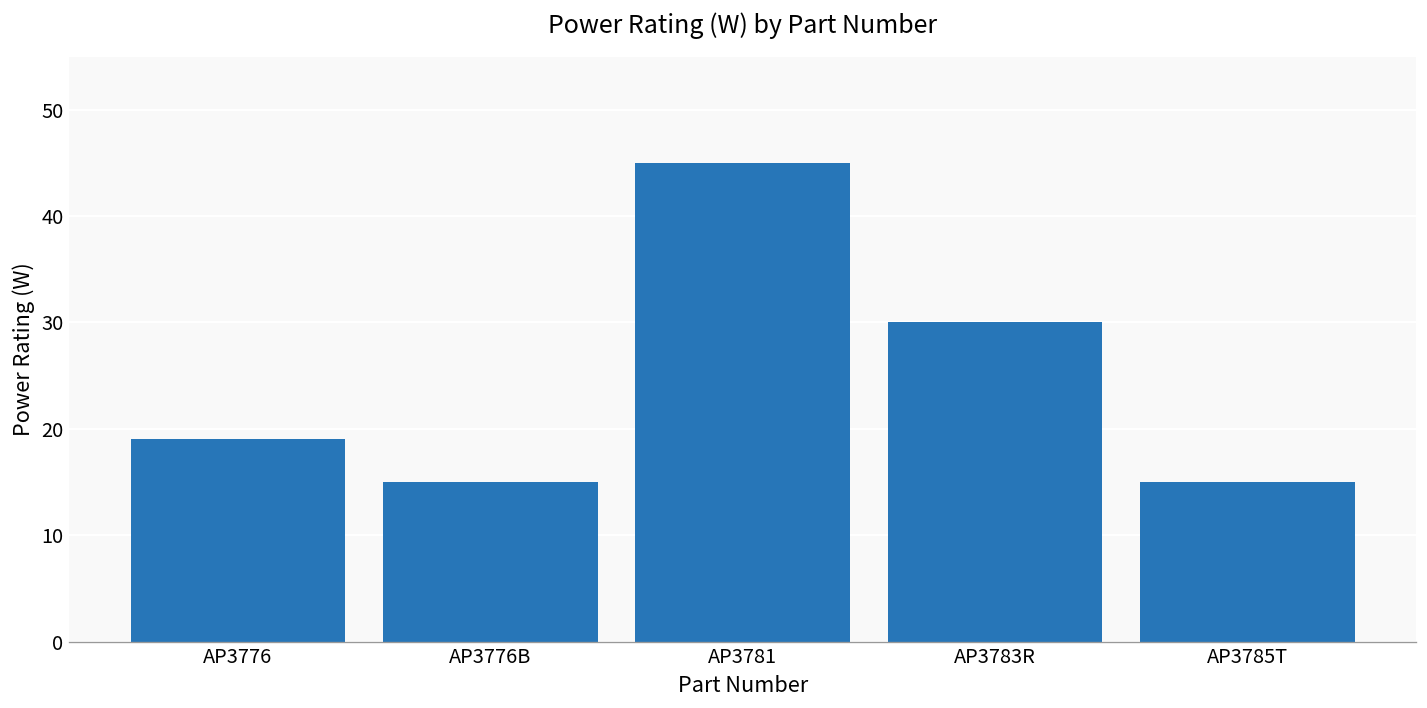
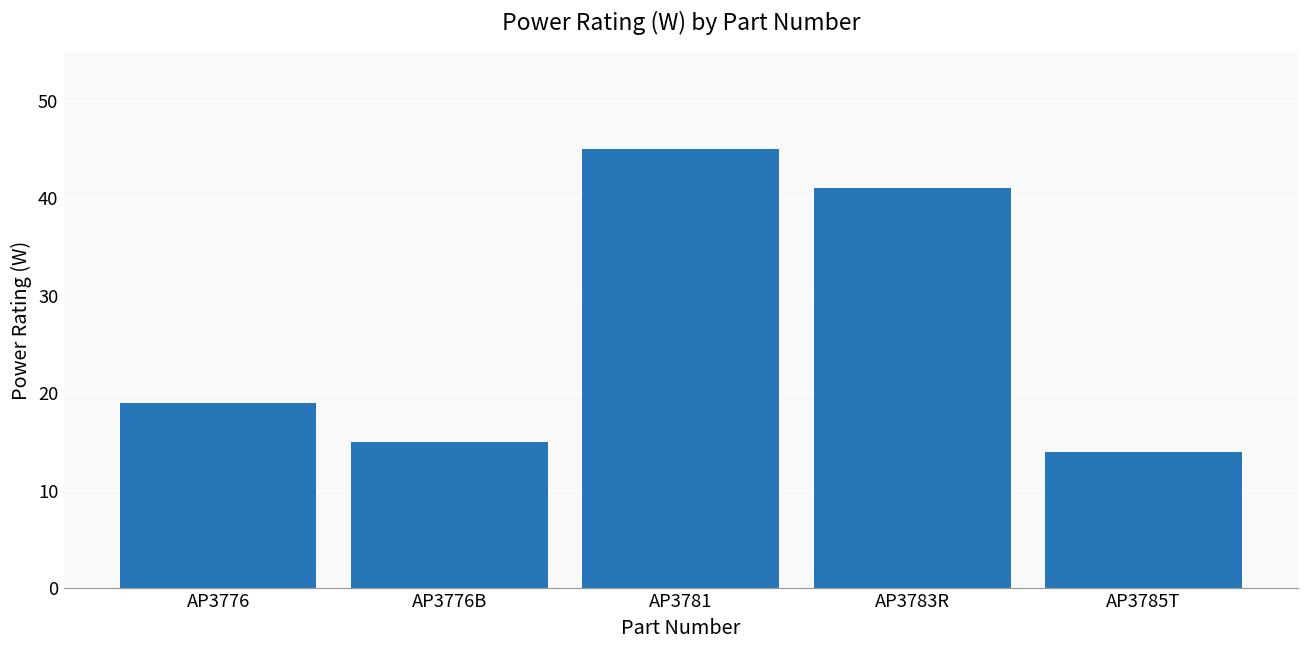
AP3783R: 30 -> 41
AP3785T: 15 -> 14
